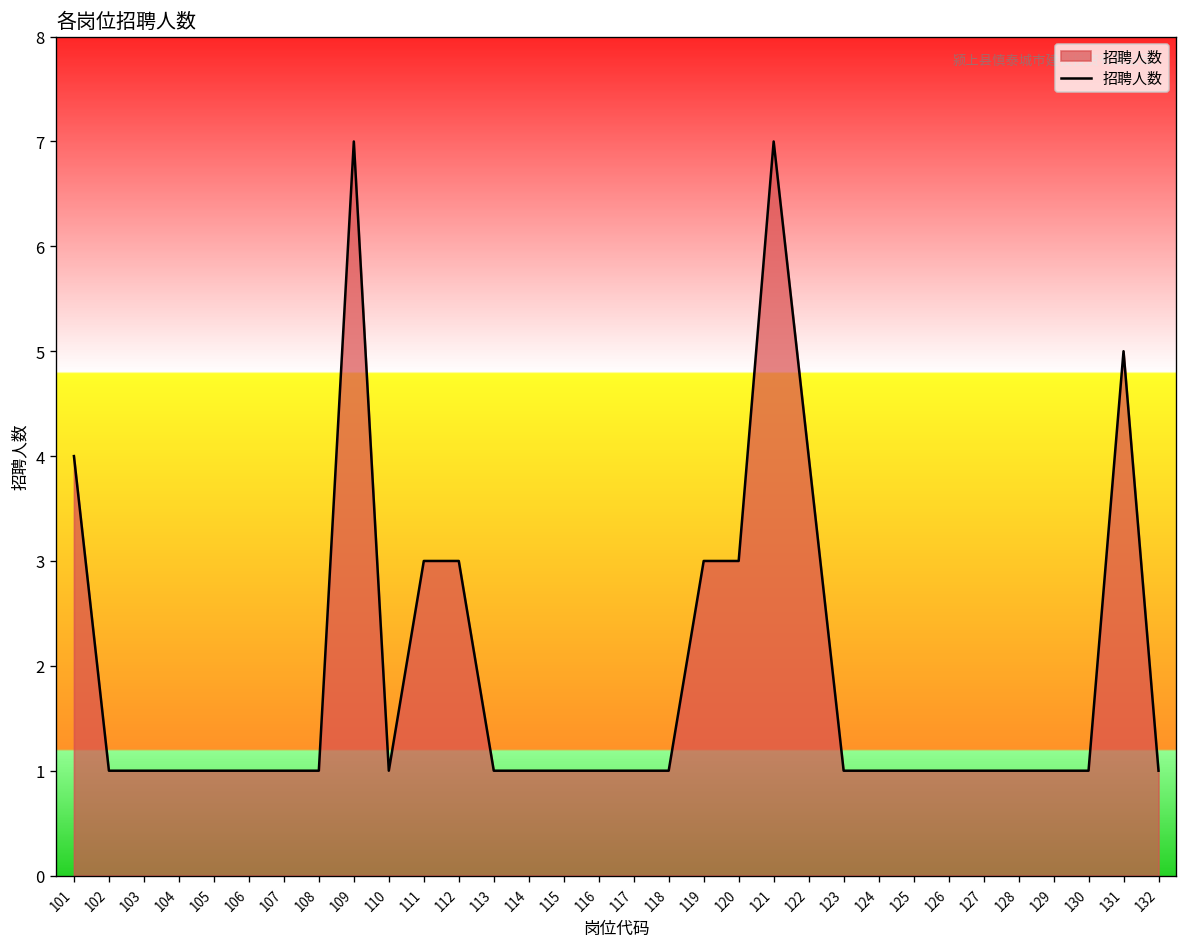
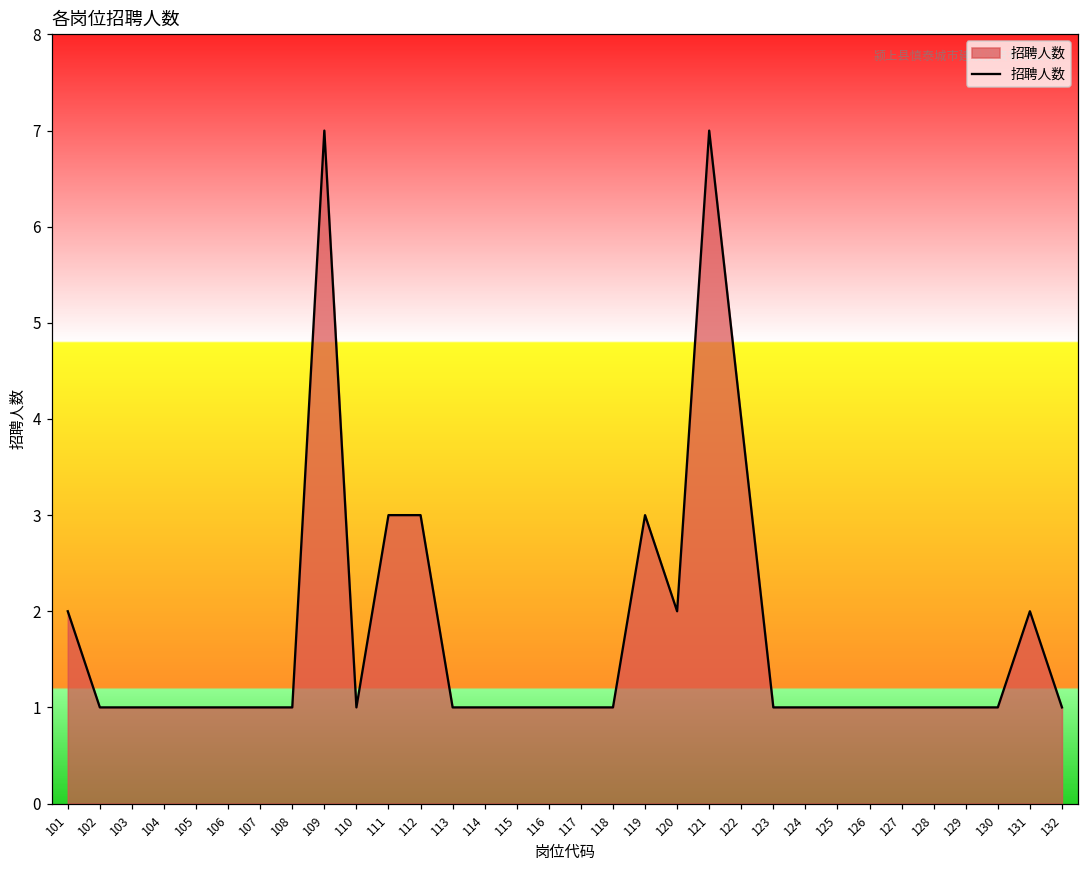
101: 4 -> 2
120: 3 -> 2
131: 5 -> 2
